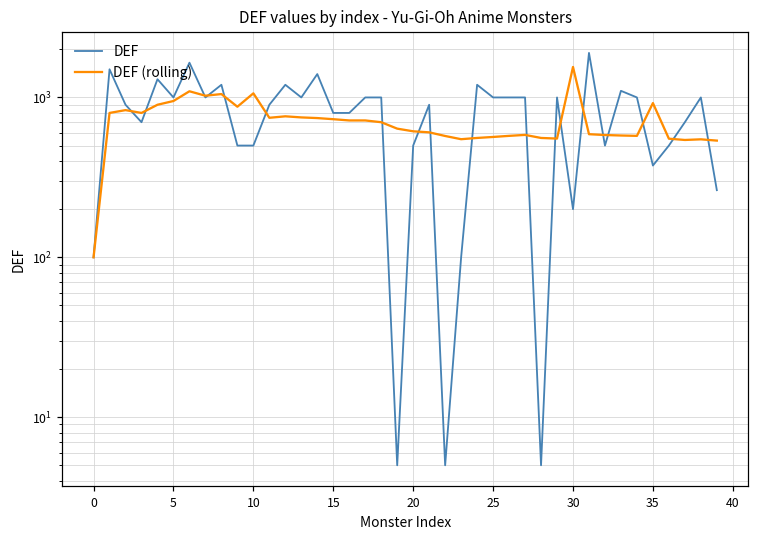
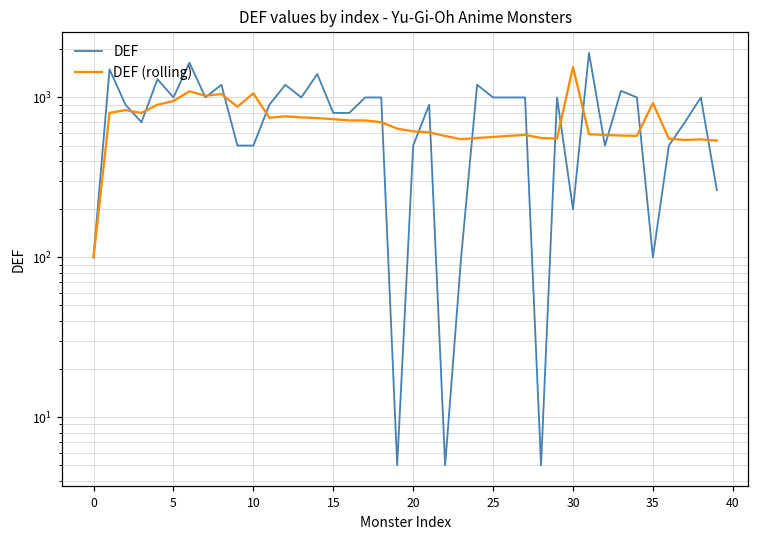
DEF, 35: 380 -> 100
